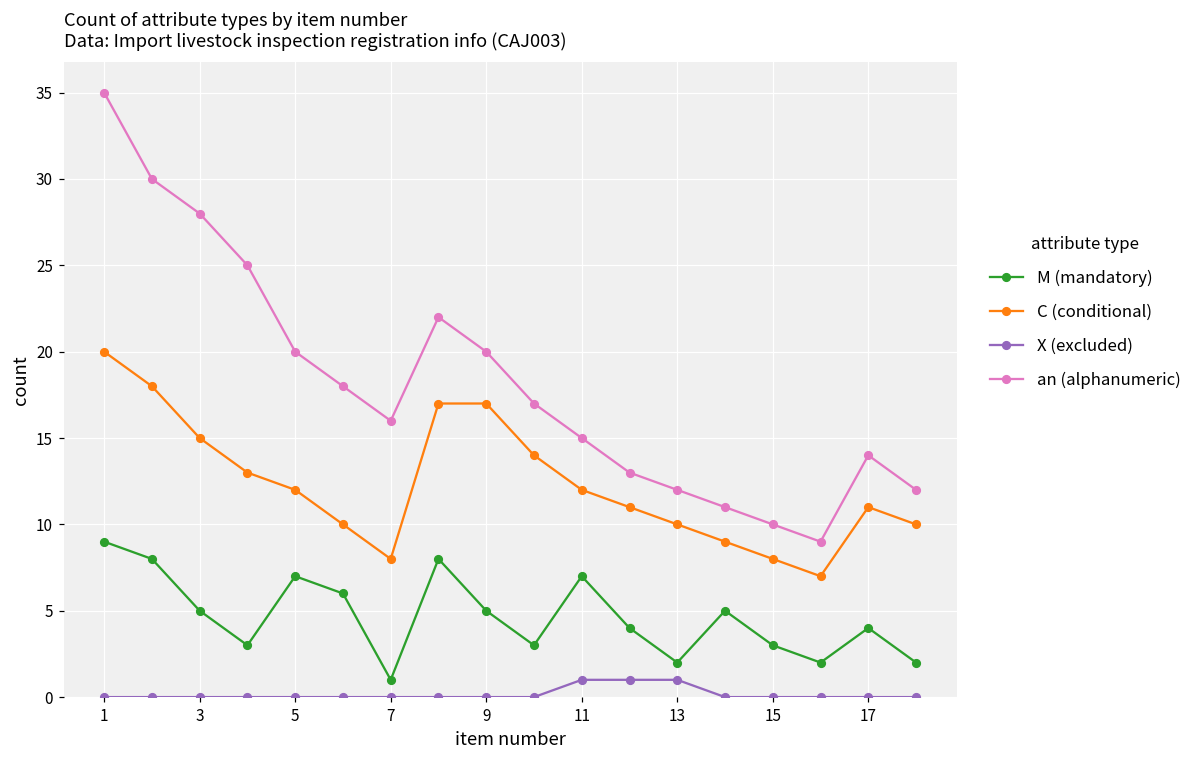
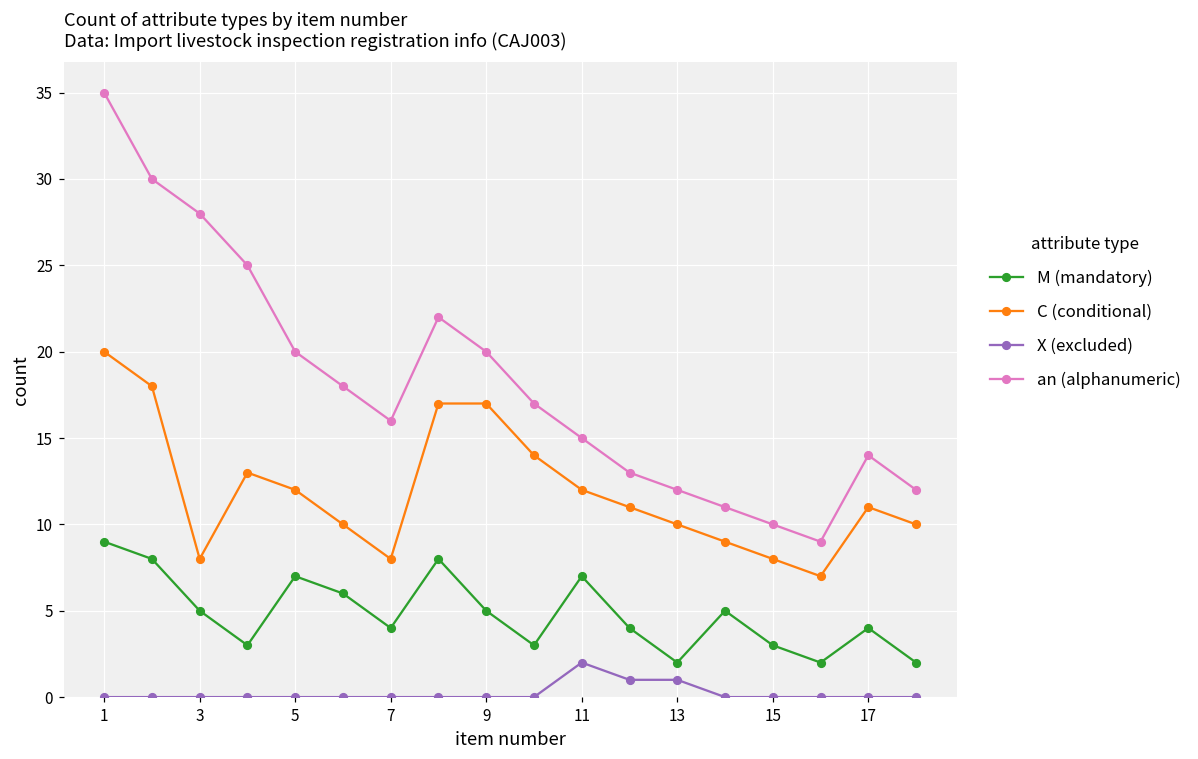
C (conditional), 3: 15 -> 8
M (mandatory), 7: 1 -> 4
X (excluded), 11: 1 -> 2
